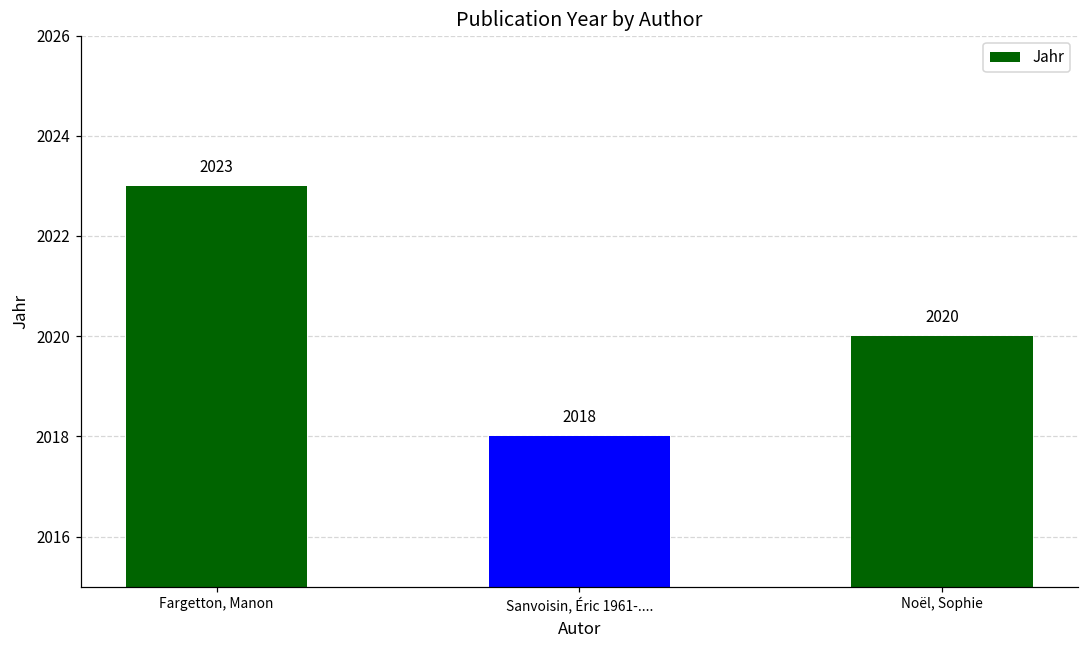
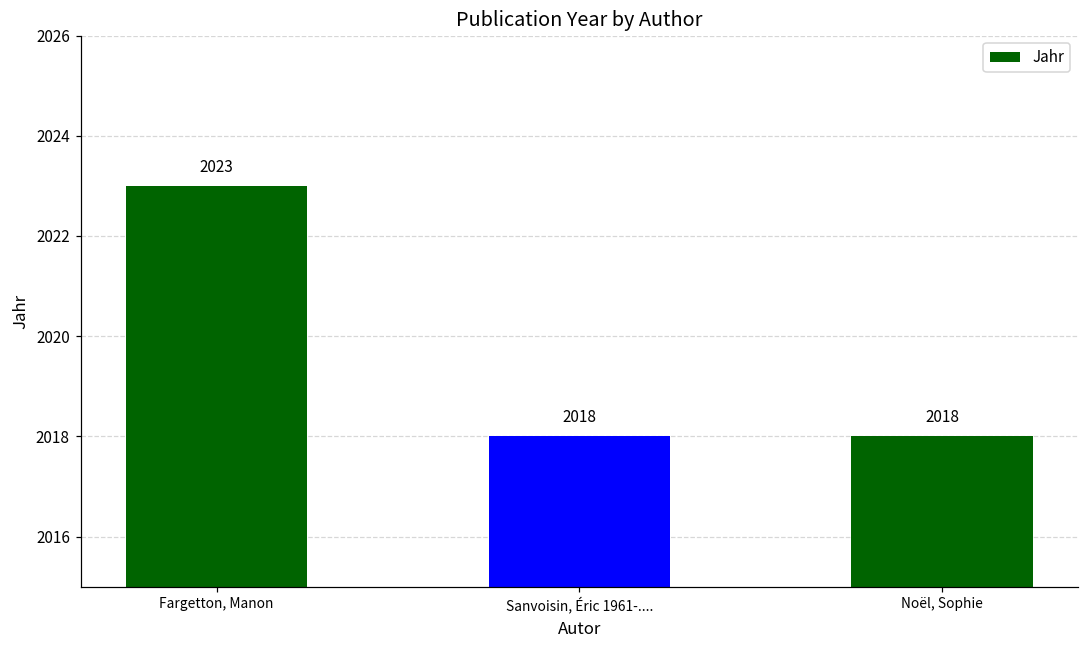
Noël, Sophie: 2020 -> 2018
